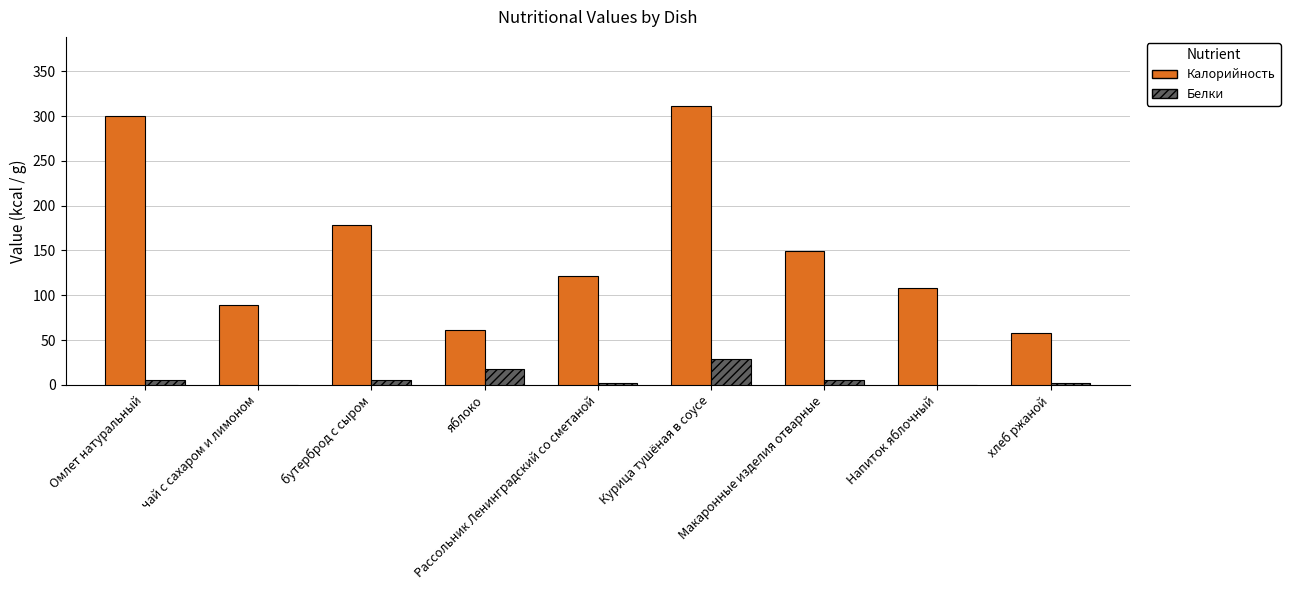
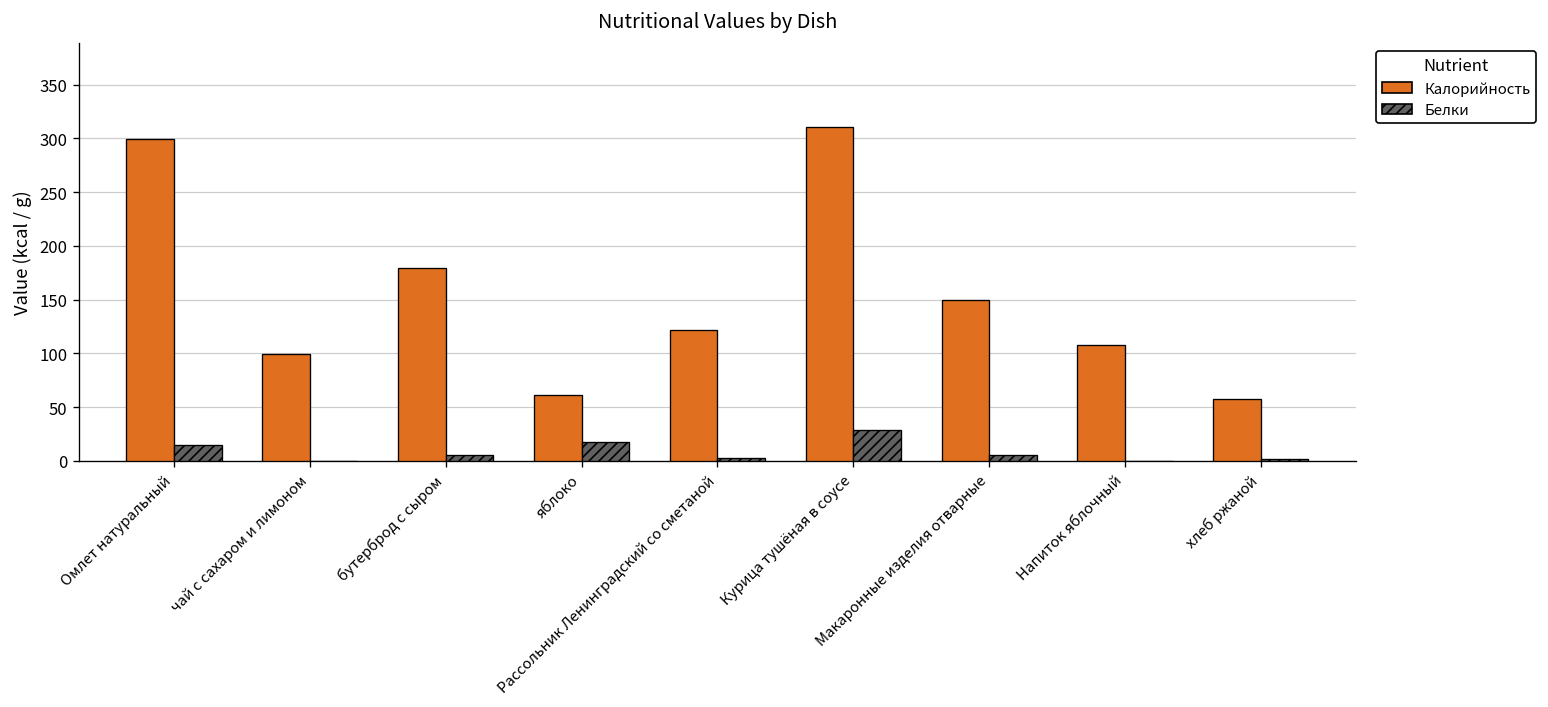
Белки, Омлет натуральный: 6 -> 15
Калорийность, чай с сахаром и лимоном: 90 -> 100
